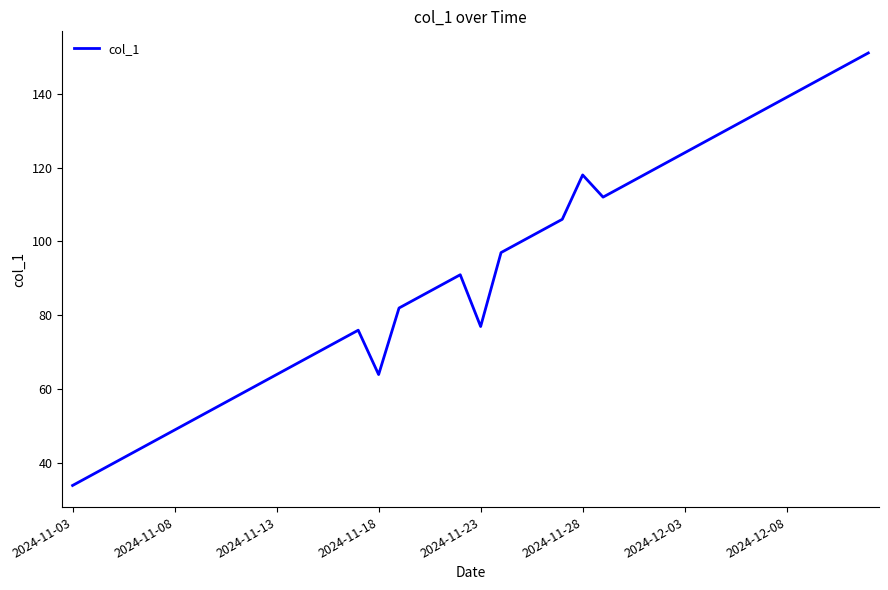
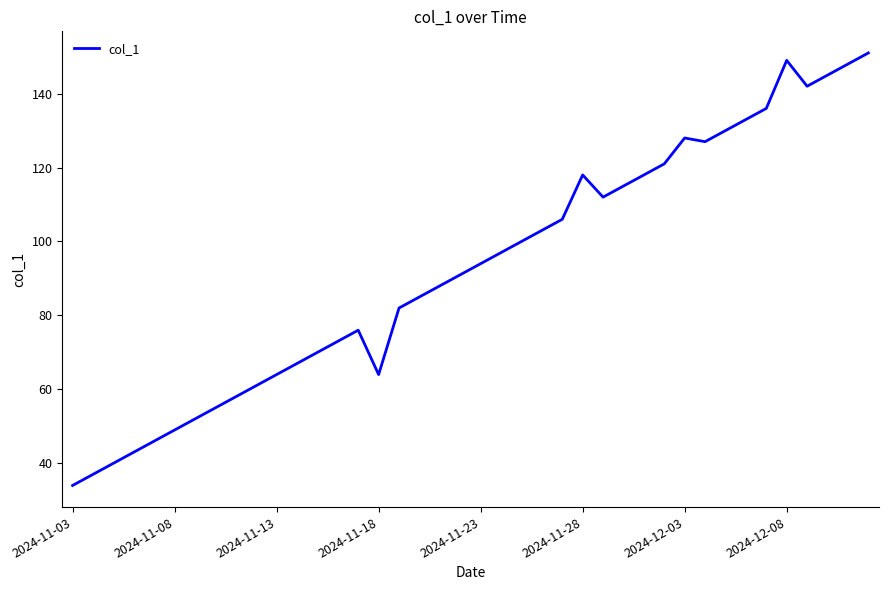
2024-11-23: 77 -> 94
2024-12-03: 124 -> 128
2024-12-08: 139 -> 149
